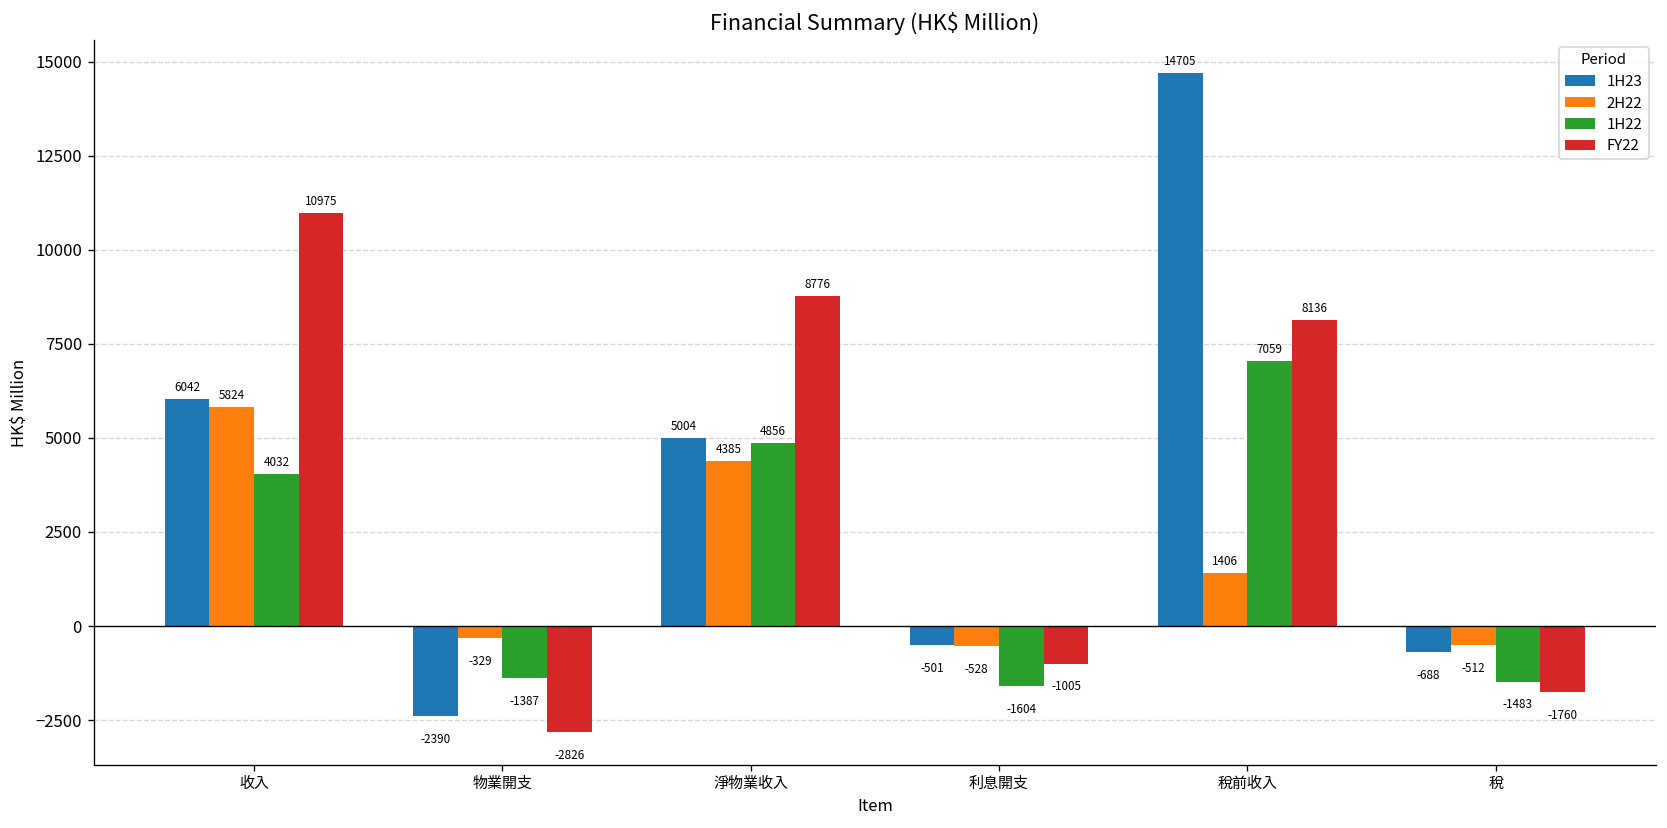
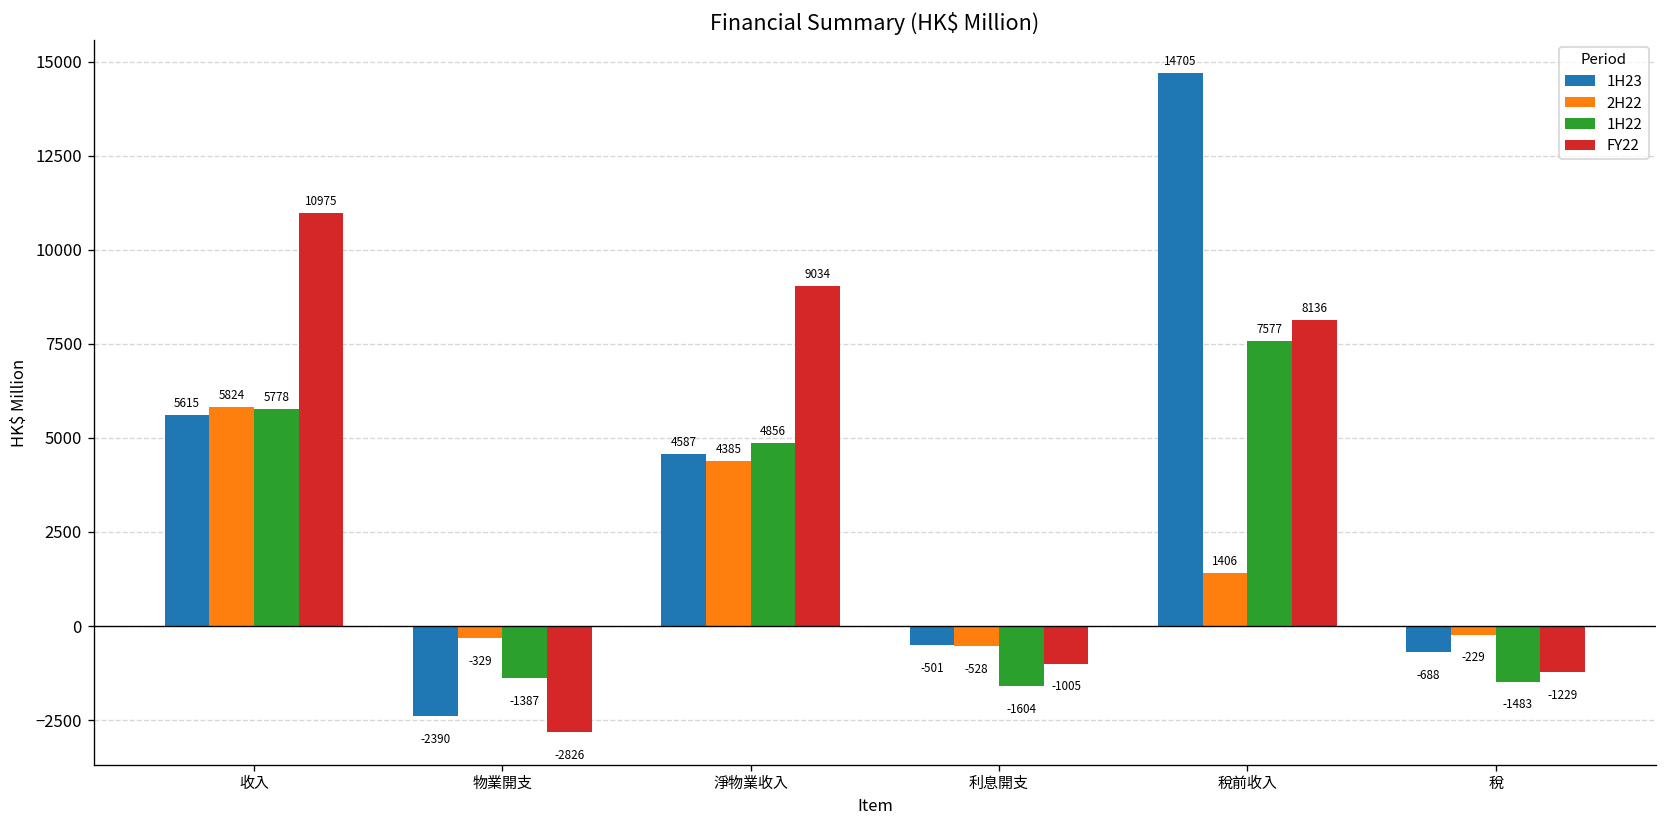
1H23, 收入: 6042 -> 5615
1H22, 收入: 4032 -> 5778
1H23, 淨物業收入: 5004 -> 4587
FY22, 淨物業收入: 8776 -> 9034
1H22, 稅前收入: 7059 -> 7577
2H22, 稅: -512 -> -229
FY22, 稅: -1760 -> -1229
